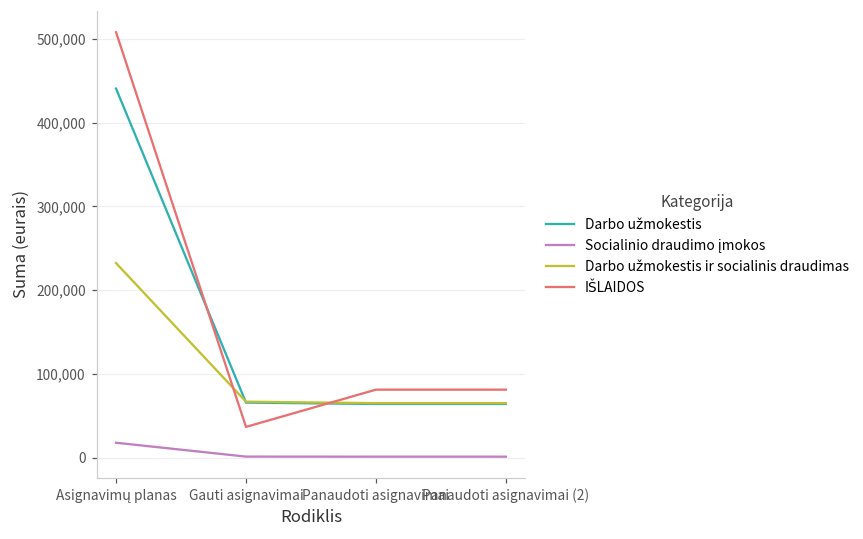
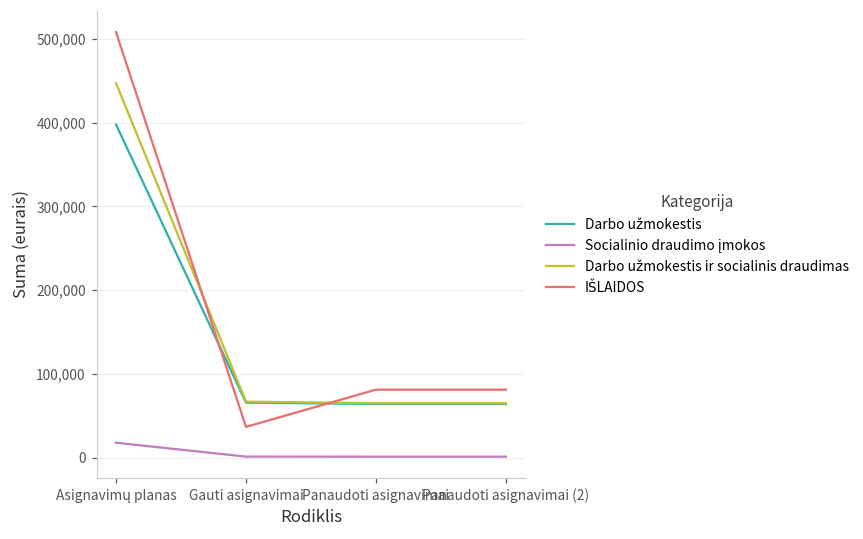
Darbo užmokestis, Asignavimų planas: 440,000 -> 400,000
Darbo užmokestis ir socialinis draudimas, Asignavimų planas: 230,000 -> 450,000
